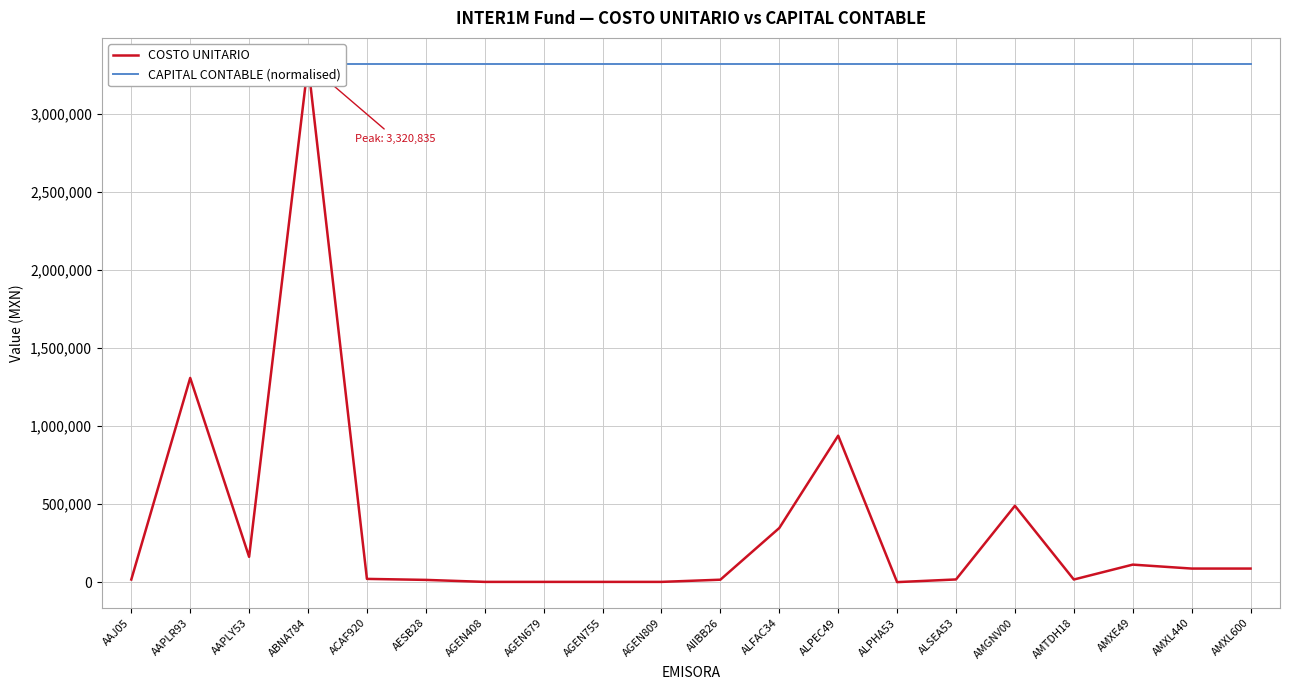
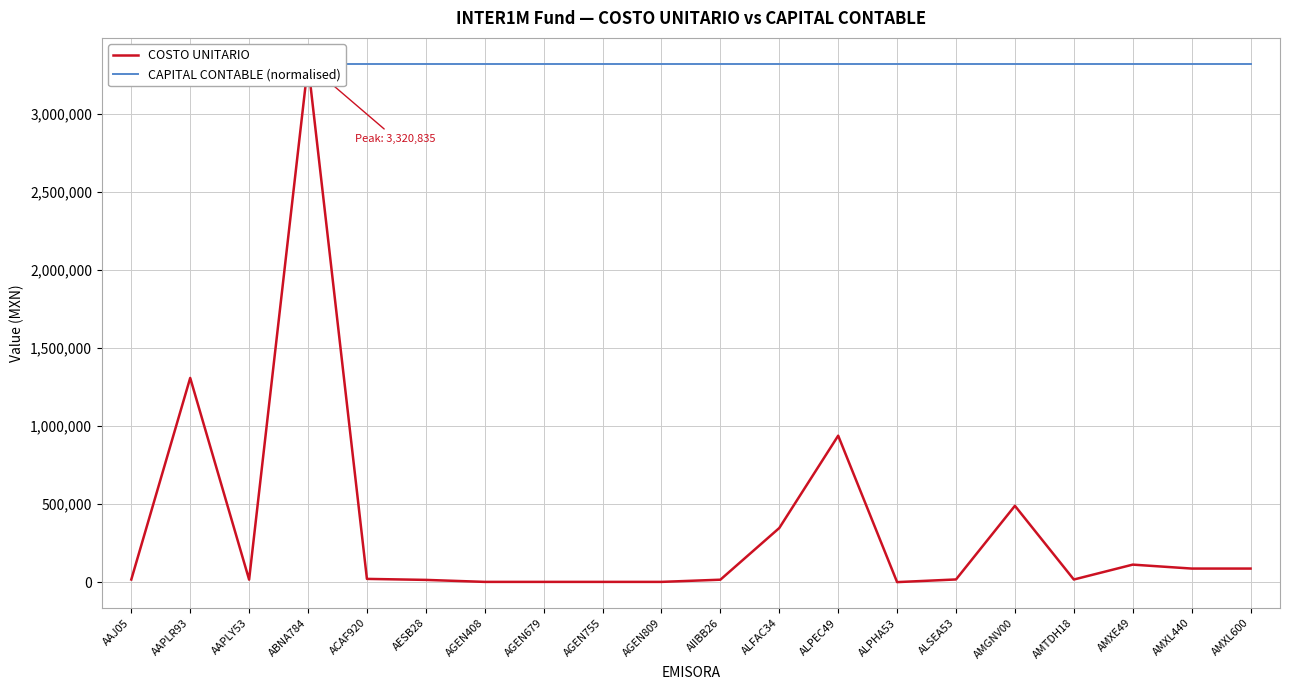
COSTO UNITARIO, AAPLY53: 160,000 -> 20,000
